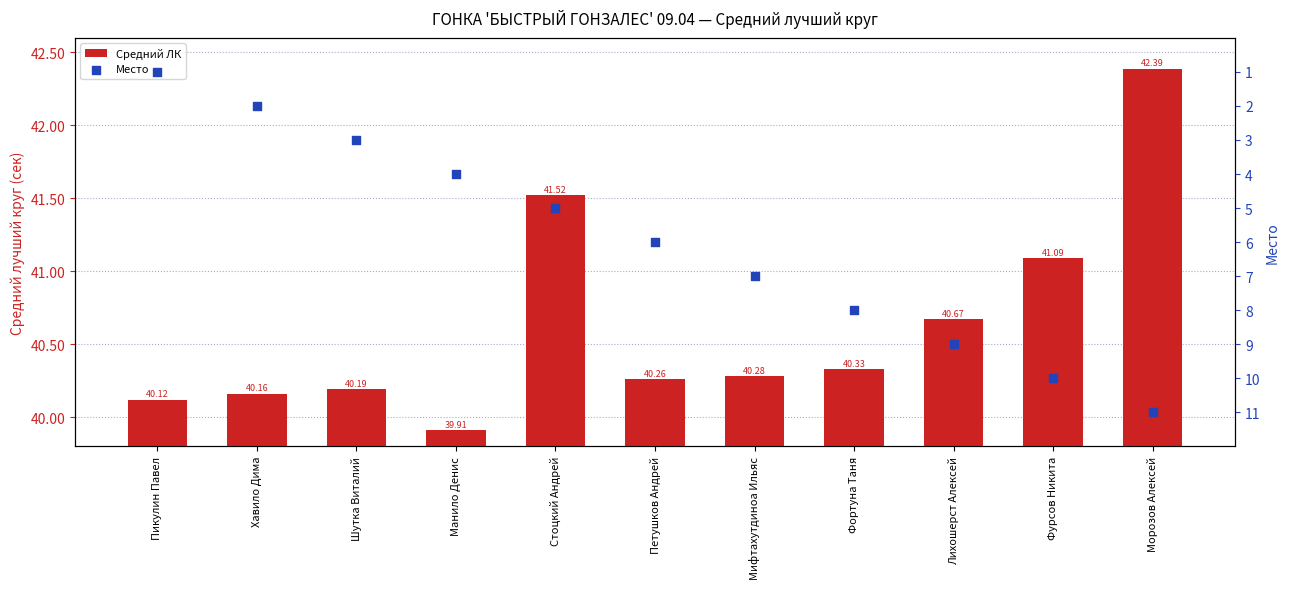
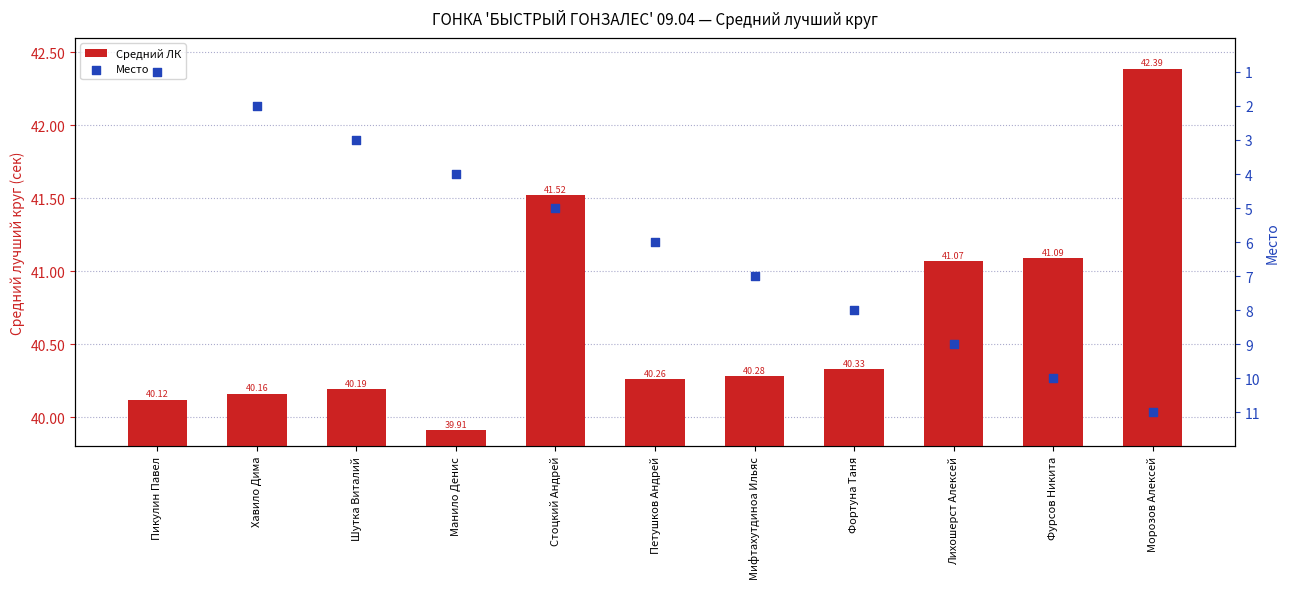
Средний ЛК, Лихошерст Алексей: 40.67 -> 41.07
